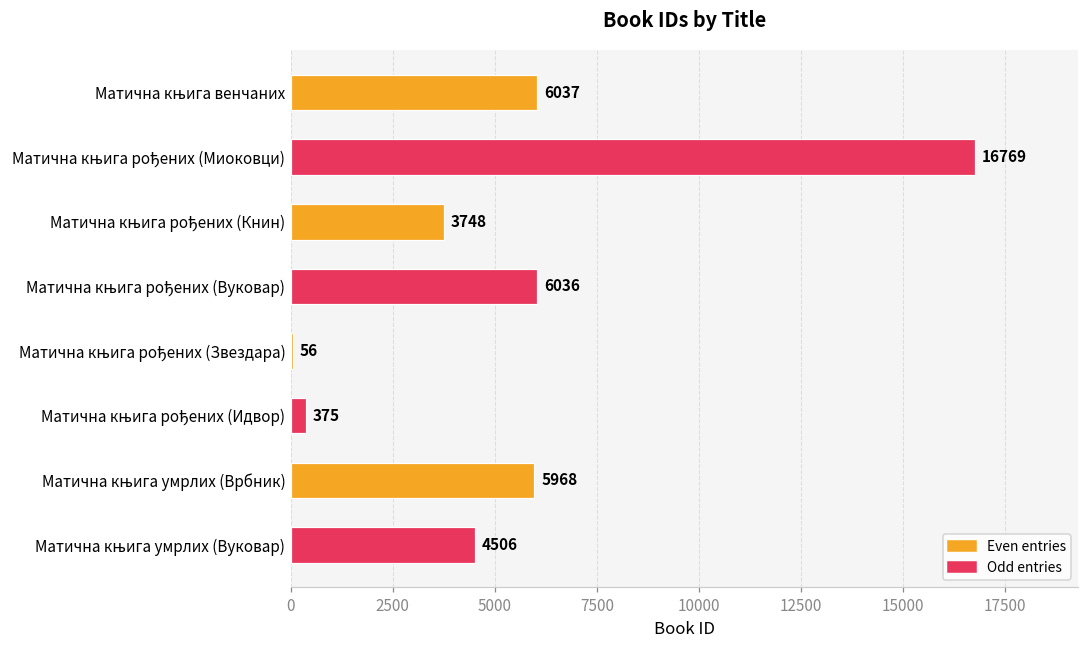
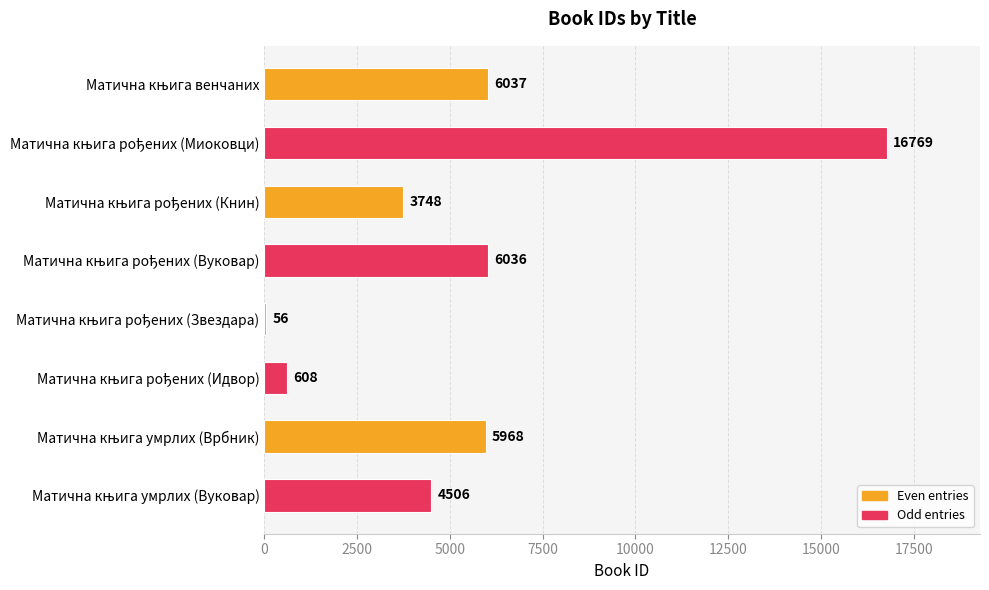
Матична књига рођених (Идвор): 375 -> 608
